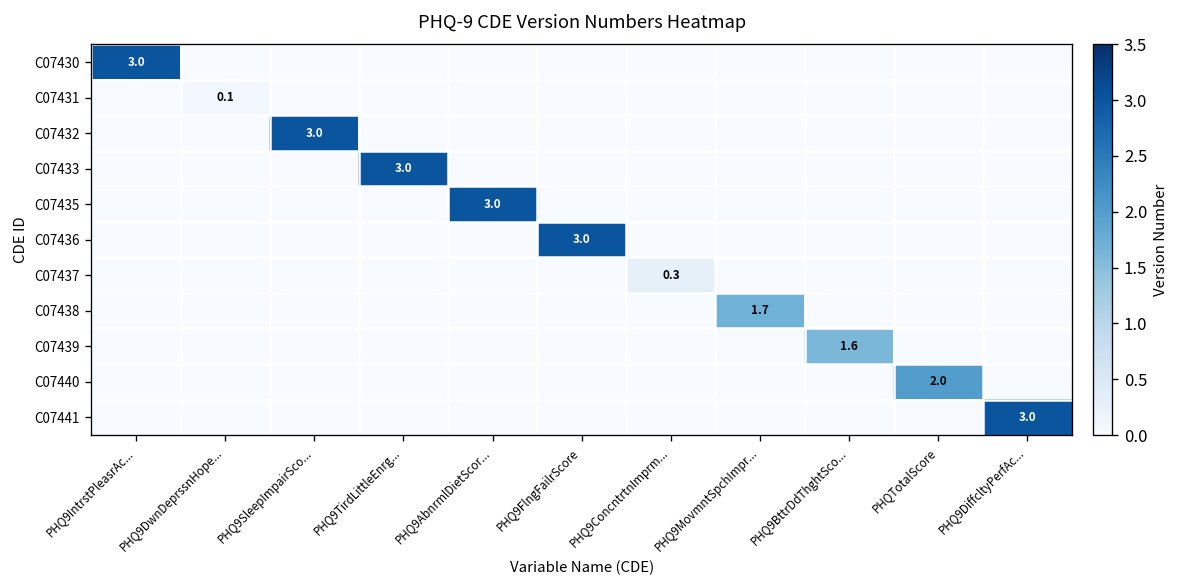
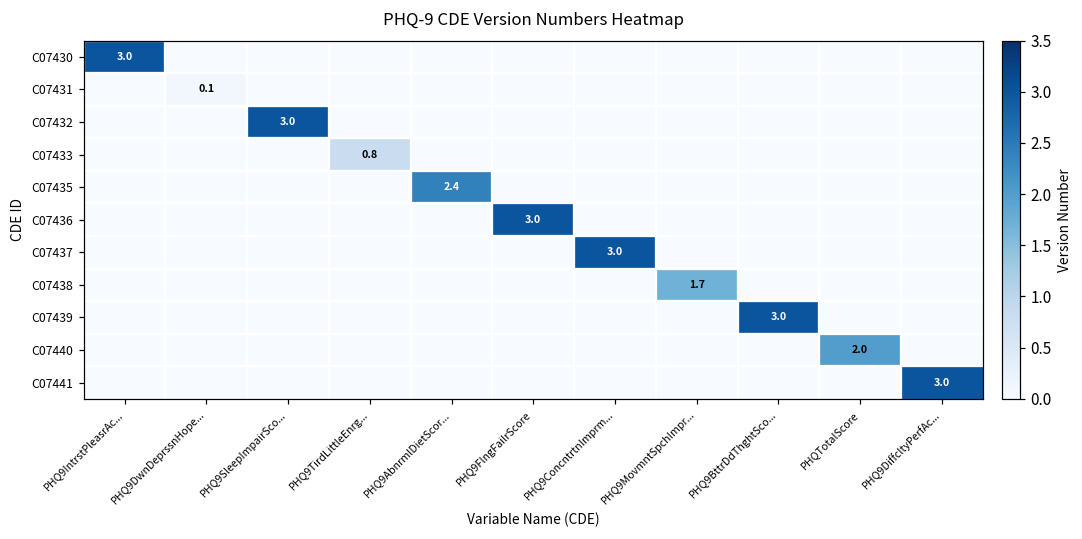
C07433, PHQ9TirdLittleEnrg...: 3.0 -> 0.8
C07435, PHQ9AbnrmlDietScor...: 3.0 -> 2.4
C07437, PHQ9ConcntrtnImprm...: 0.3 -> 3.0
C07439, PHQ9BttrDdThghtSco...: 1.6 -> 3.0
